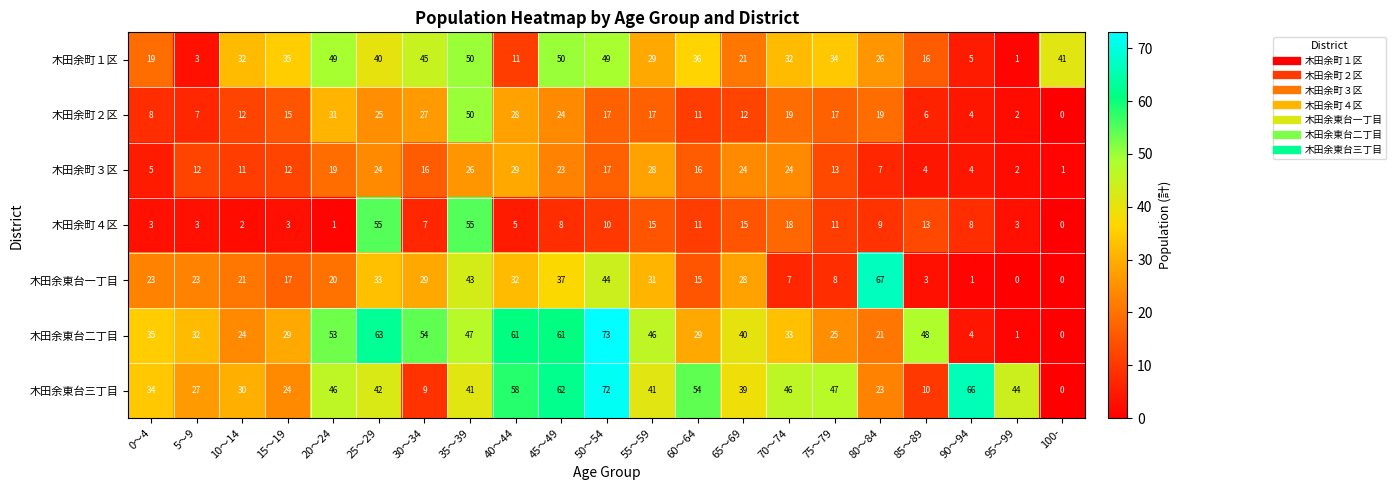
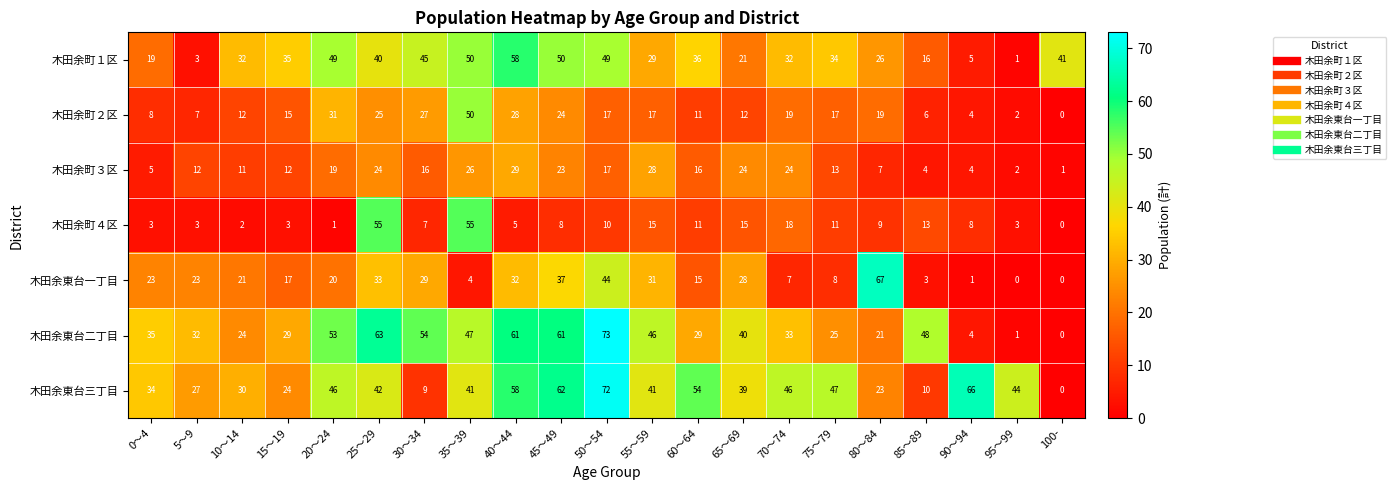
木田余町１区, 40～44: 11 -> 58
木田余東台一丁目, 35～39: 43 -> 4
